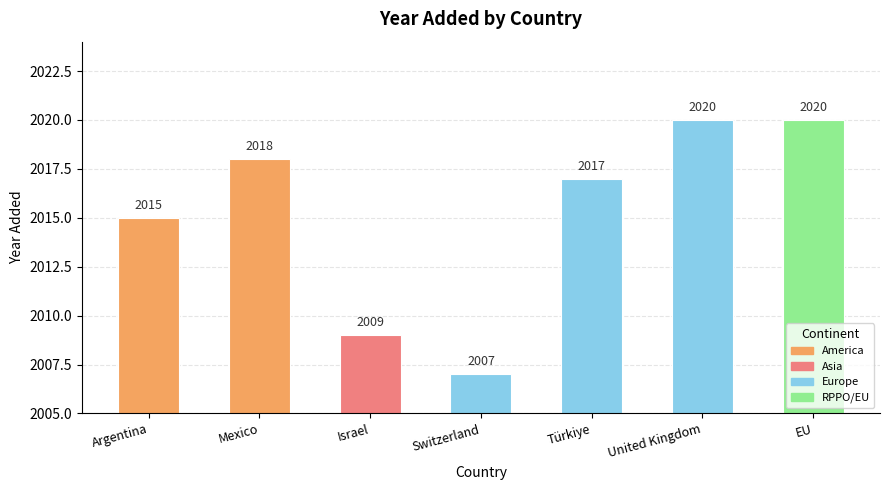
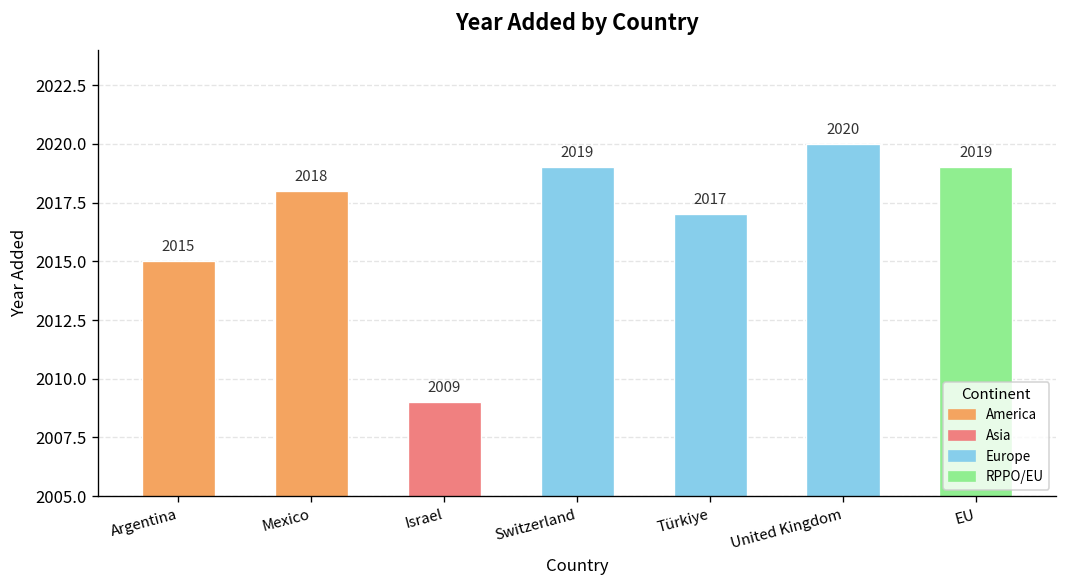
Switzerland: 2007 -> 2019
EU: 2020 -> 2019
